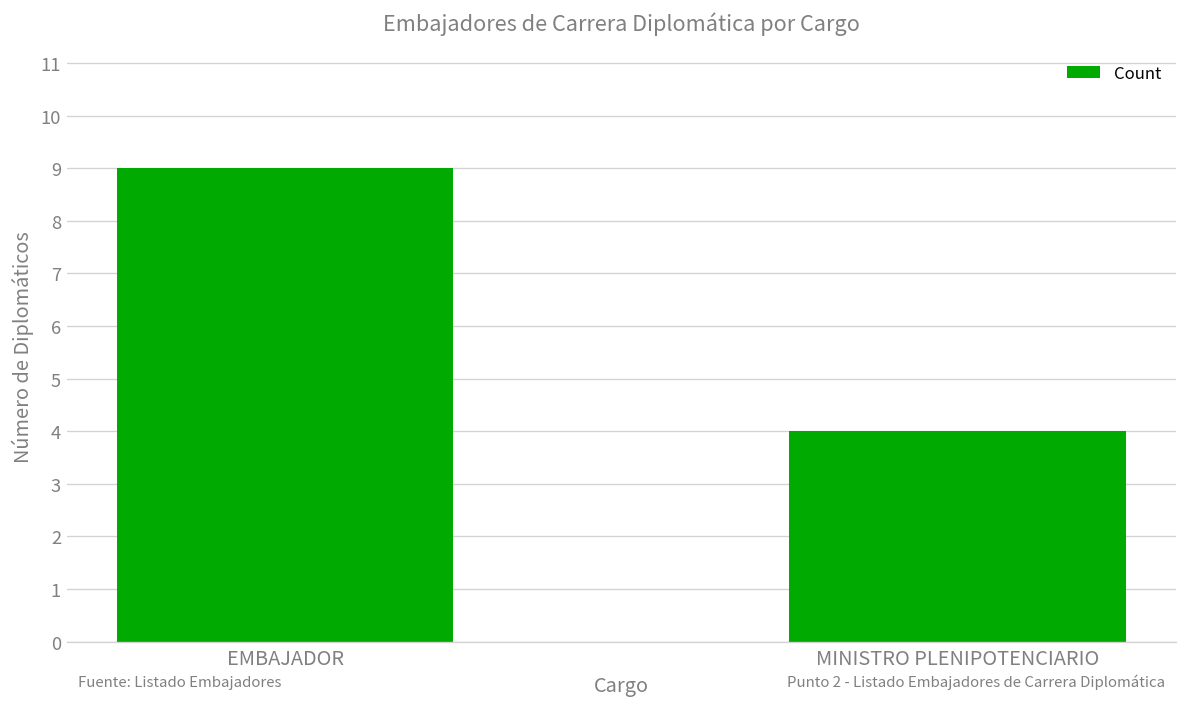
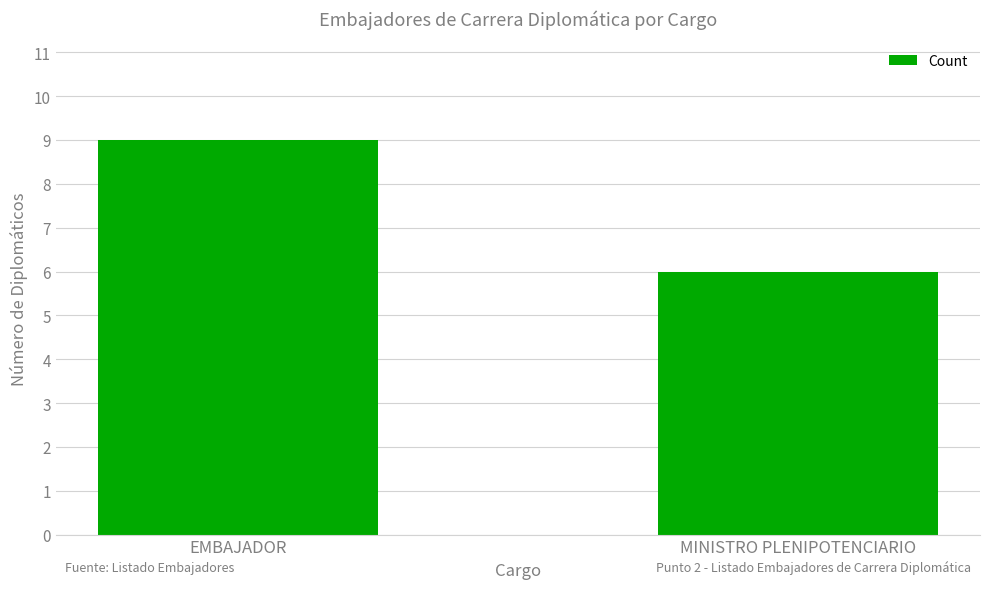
MINISTRO PLENIPOTENCIARIO: 4 -> 6
